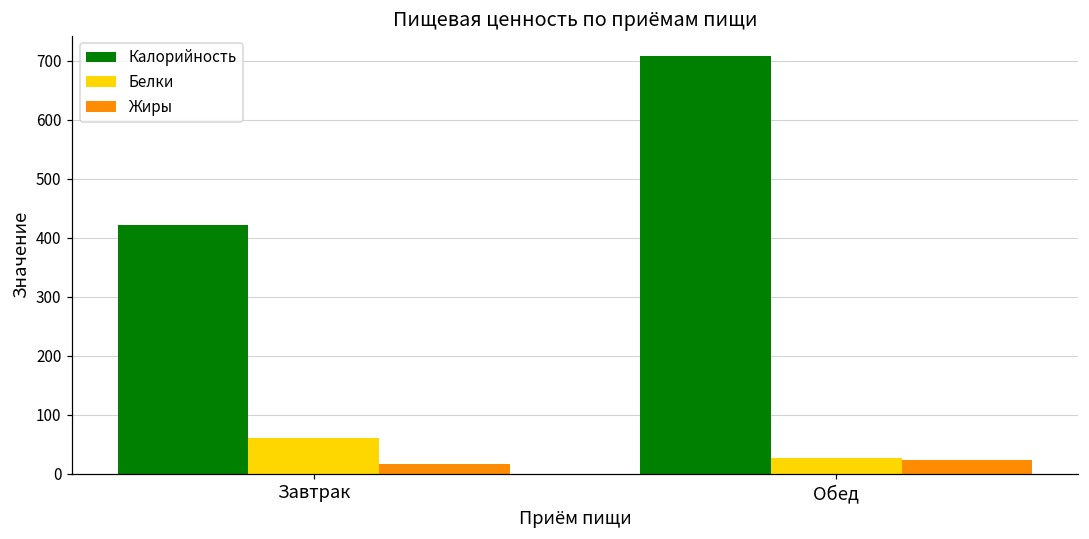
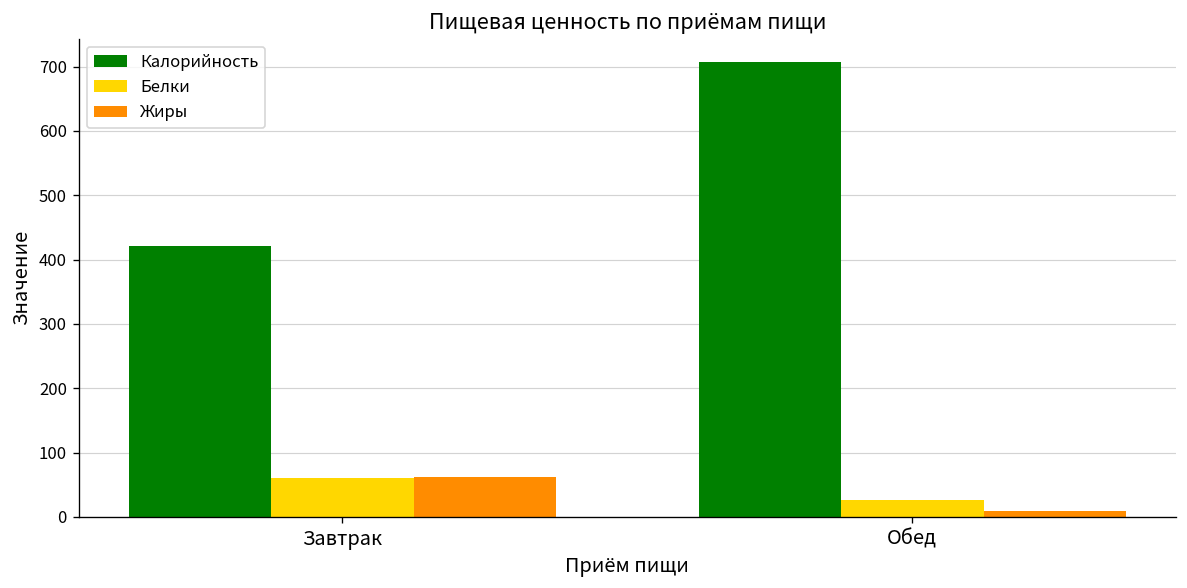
Жиры, Завтрак: 20 -> 60
Жиры, Обед: 20 -> 10
